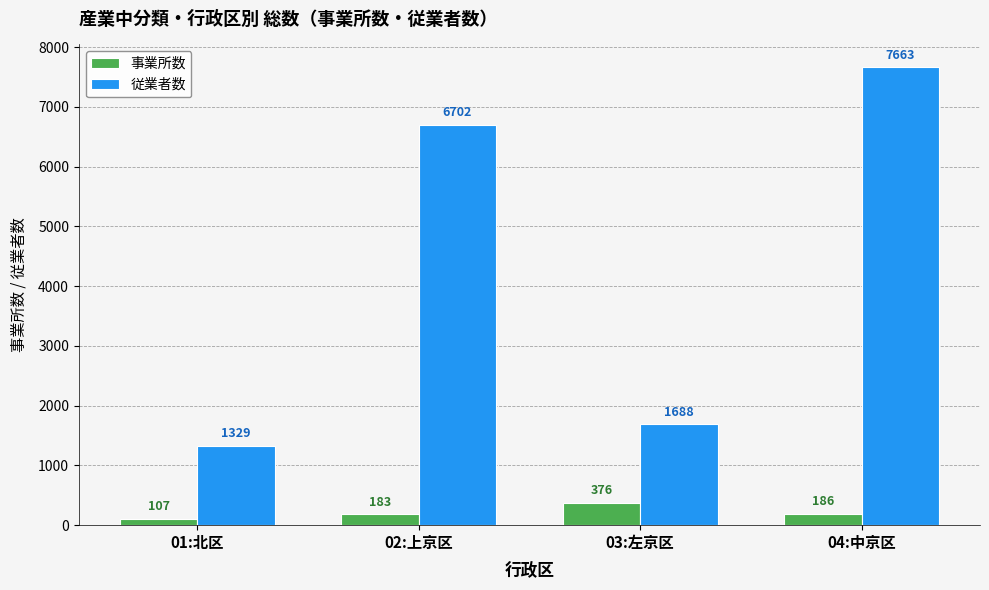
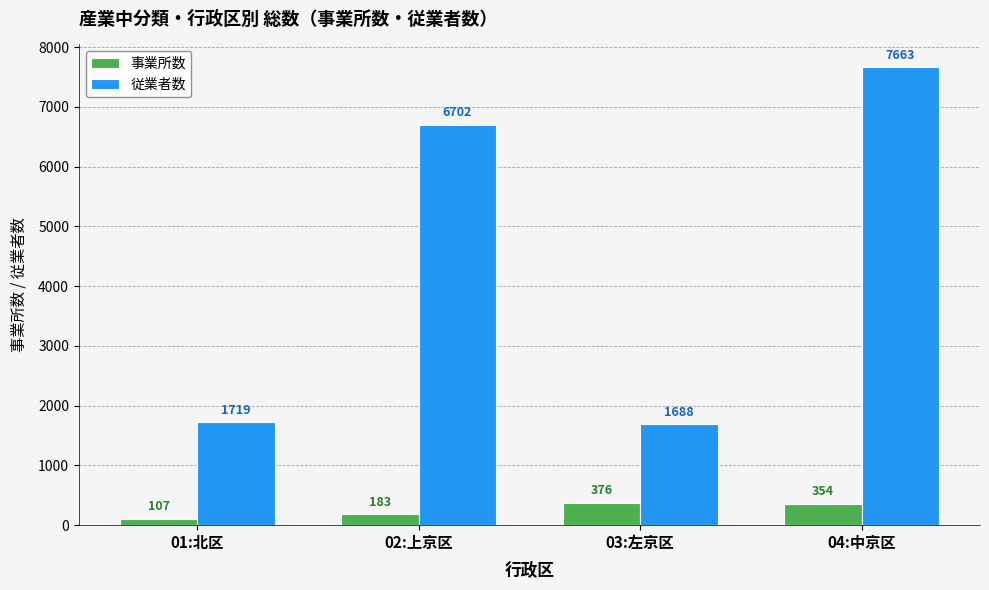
従業者数, 01:北区: 1329 -> 1719
事業所数, 04:中京区: 186 -> 354
